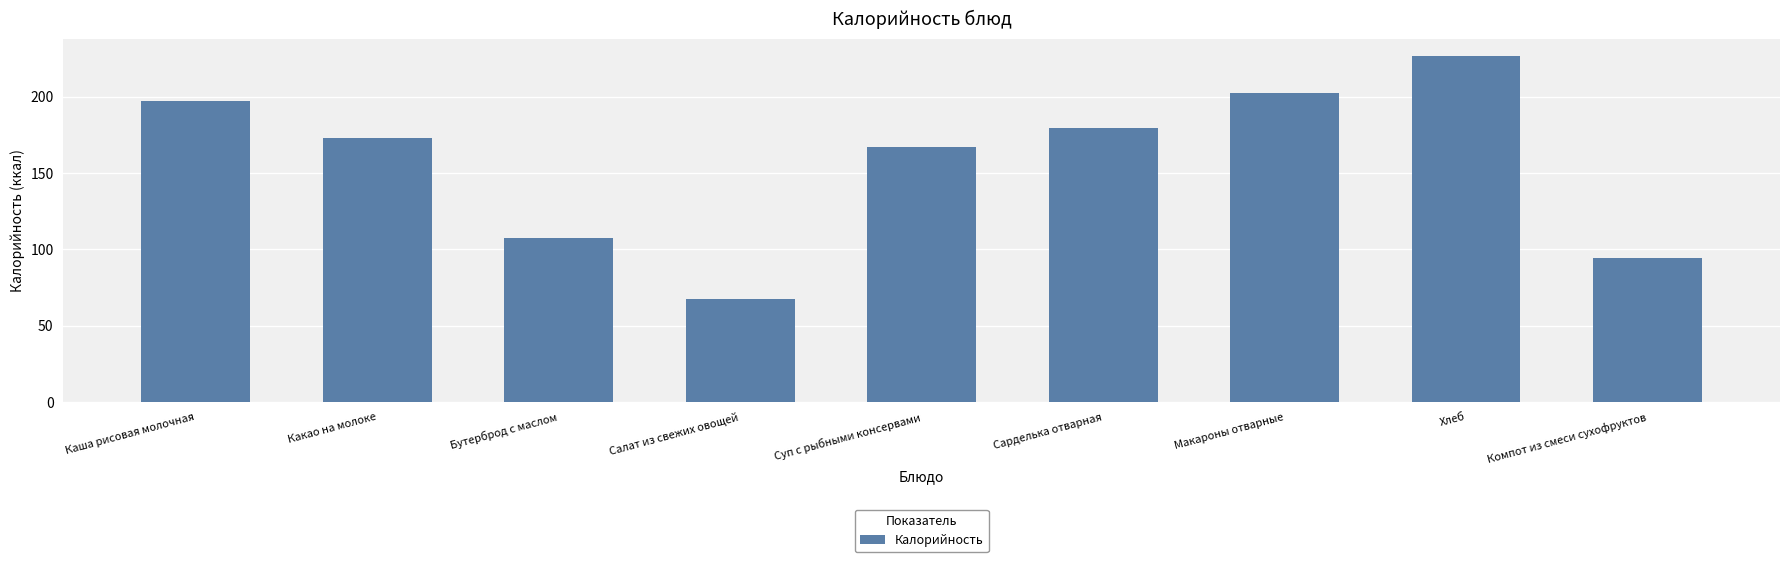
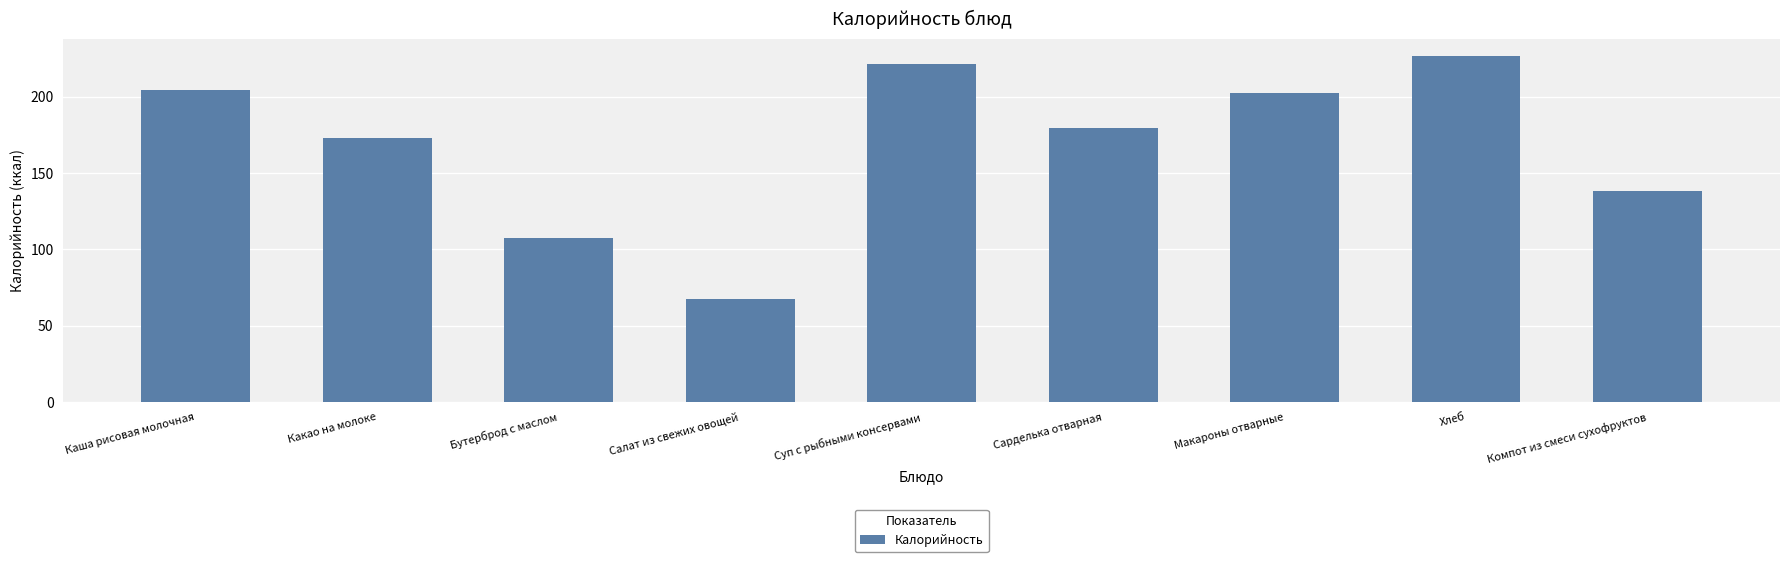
Каша рисовая молочная: 197 -> 204
Суп с рыбными консервами: 167 -> 221
Компот из смеси сухофруктов: 94 -> 138
